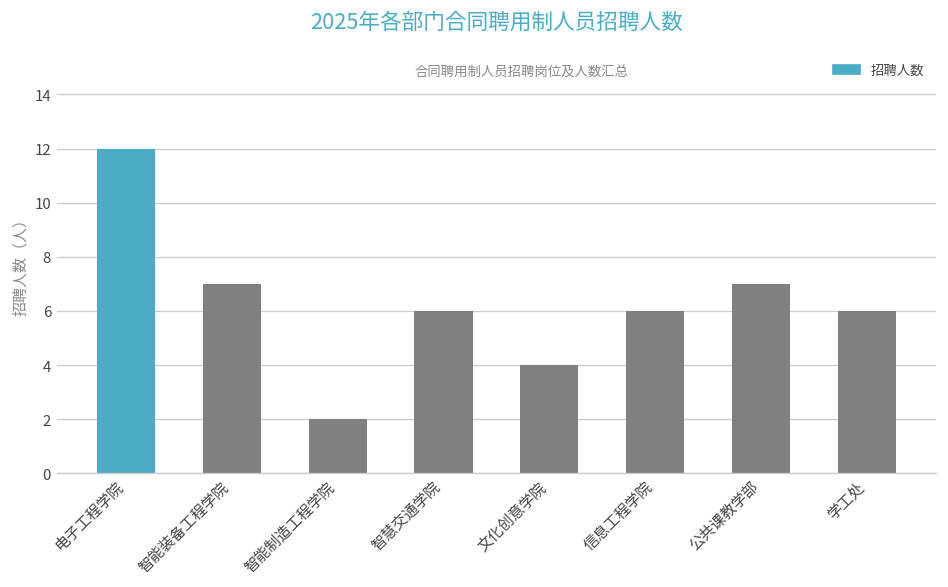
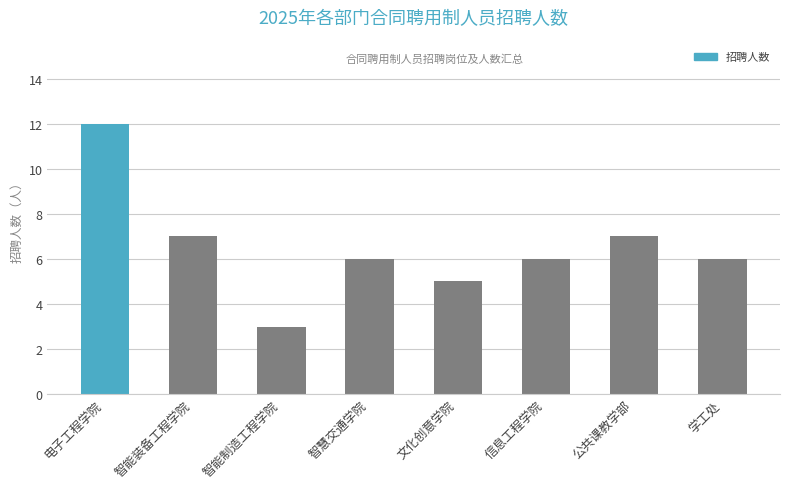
智能制造工程学院: 2 -> 3
文化创意学院: 4 -> 5
